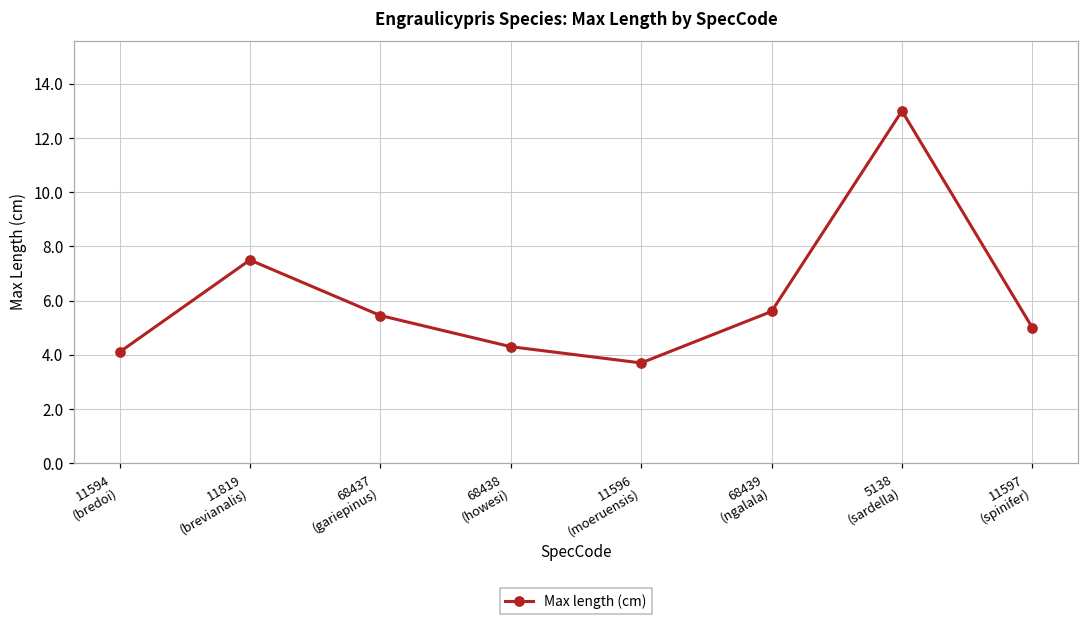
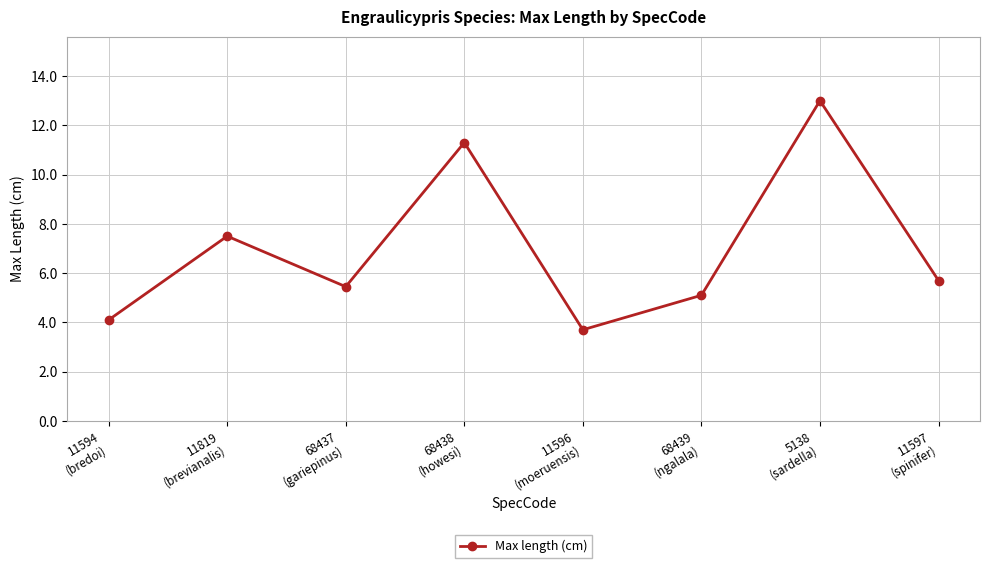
68438 (howesi): 4.3 -> 11.3
68439 (ngalala): 5.6 -> 5.1
11597 (spinifer): 5.0 -> 5.7
